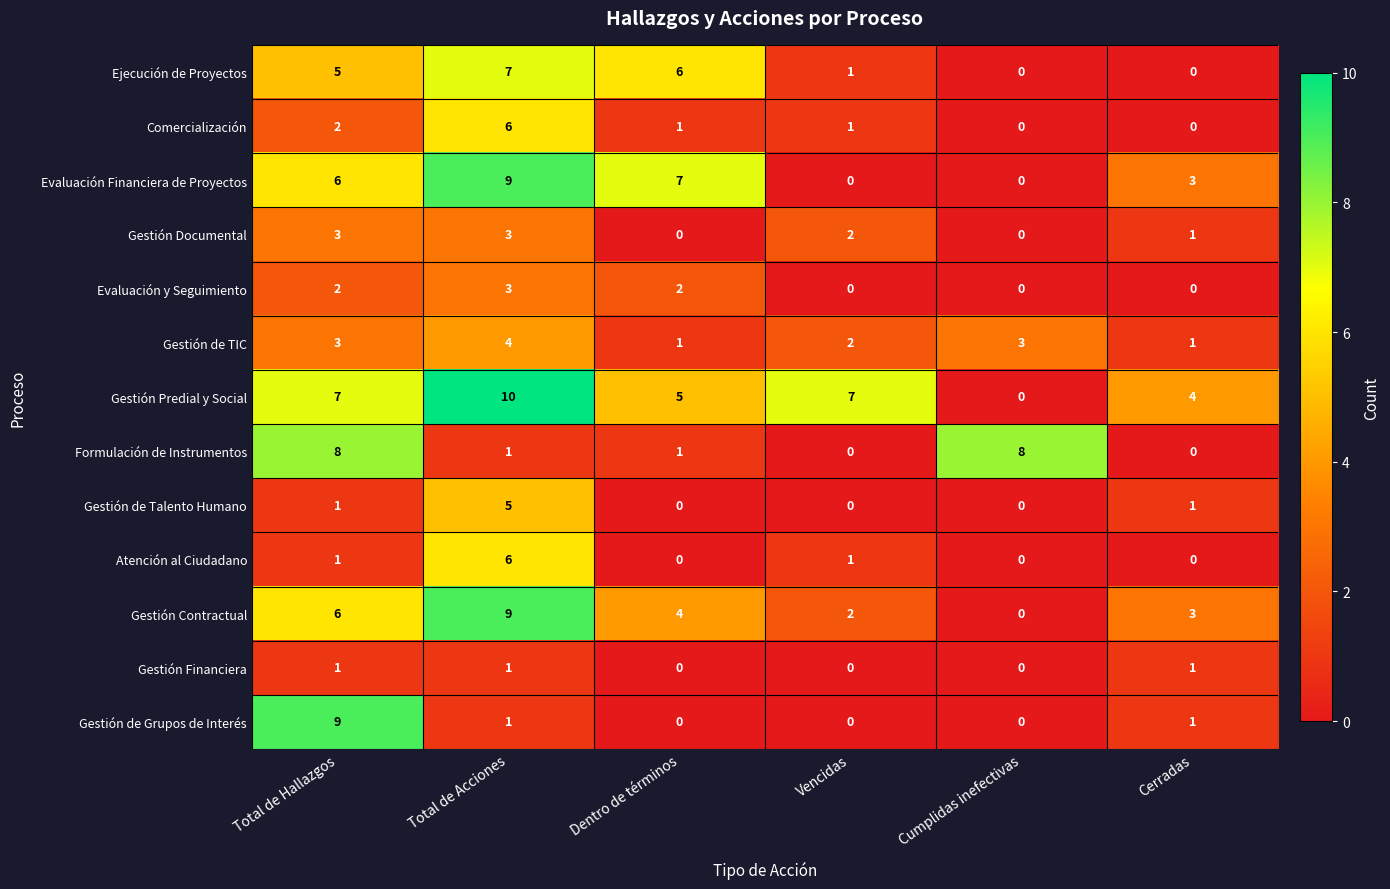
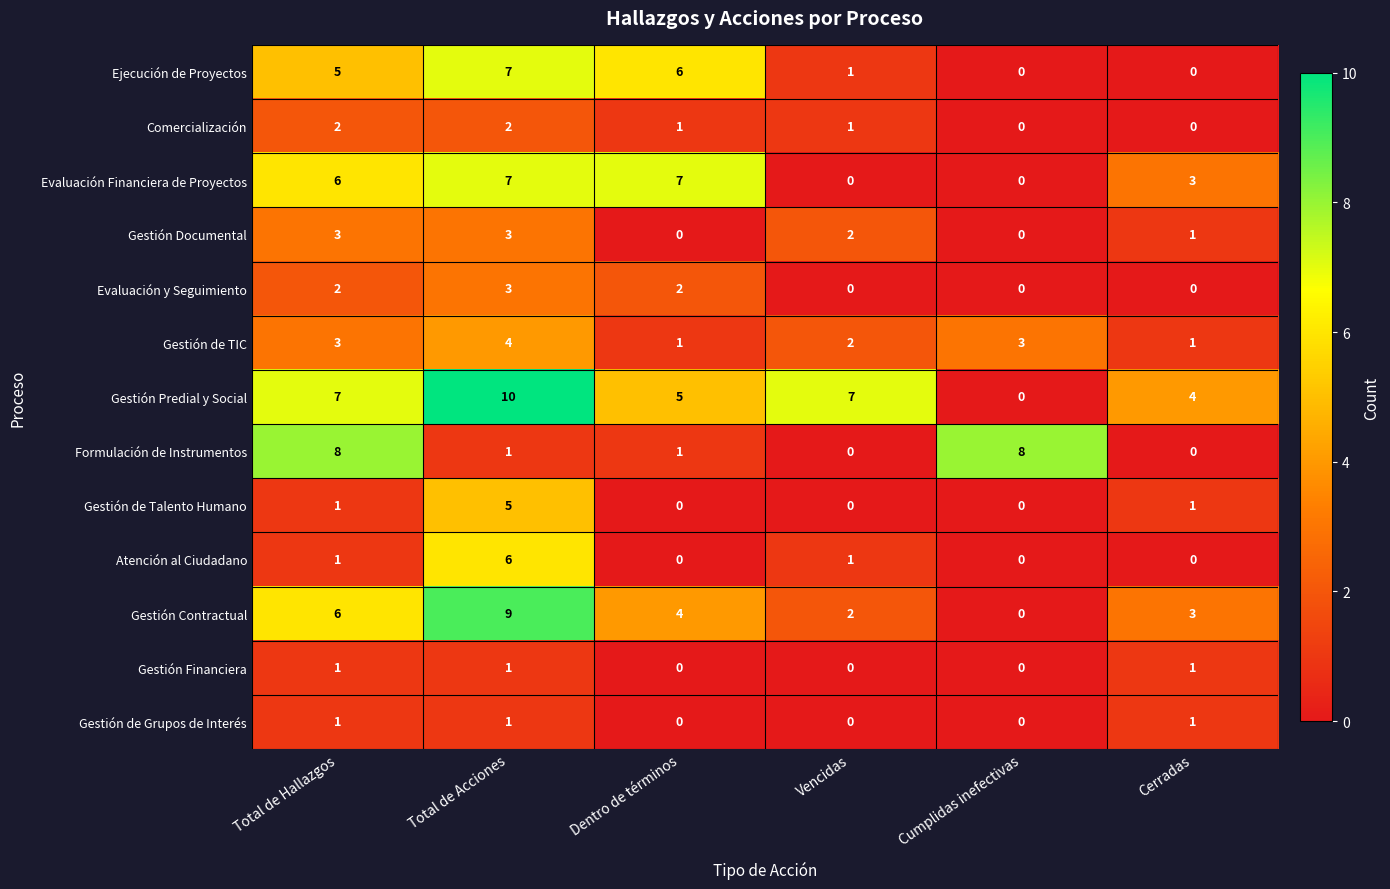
Comercialización, Total de Acciones: 6 -> 2
Evaluación Financiera de Proyectos, Total de Acciones: 9 -> 7
Gestión de Grupos de Interés, Total de Hallazgos: 9 -> 1
